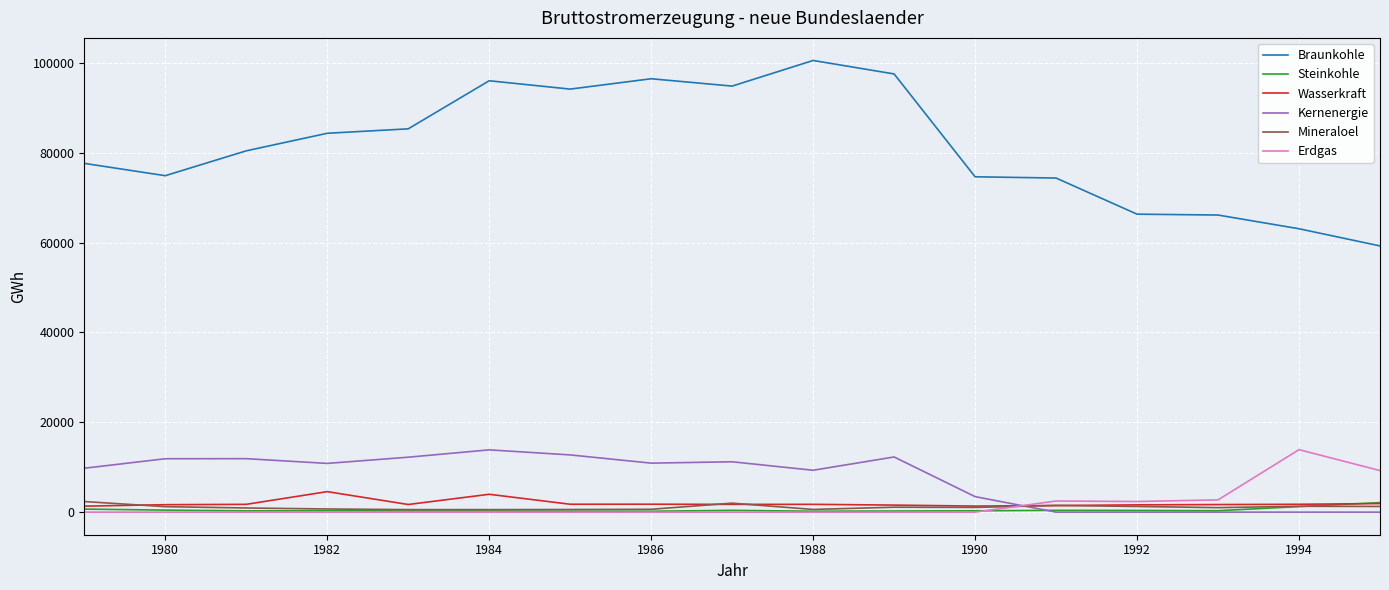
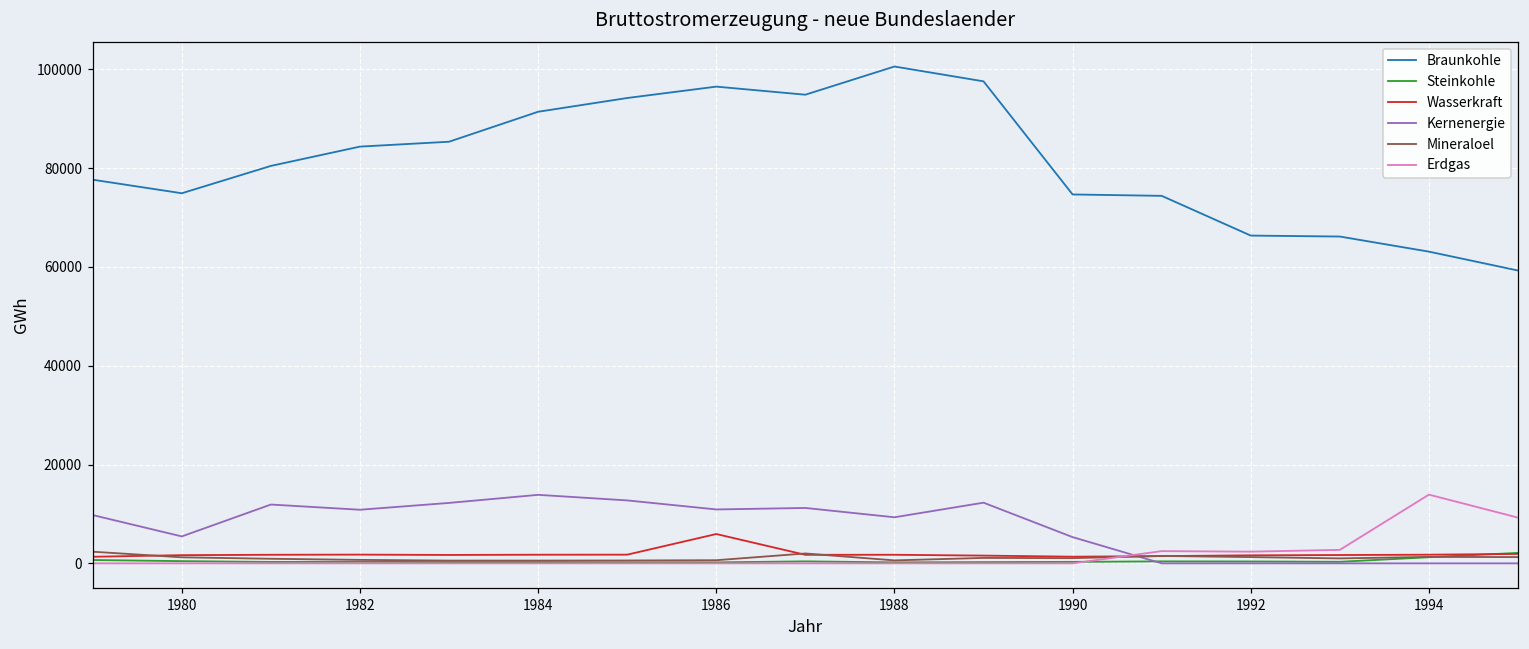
Kernenergie, 1980: 12000 -> 5000
Wasserkraft, 1982: 5000 -> 2000
Braunkohle, 1984: 96000 -> 91000
Wasserkraft, 1984: 4000 -> 2000
Wasserkraft, 1986: 2000 -> 6000
Kernenergie, 1990: 3000 -> 5000
